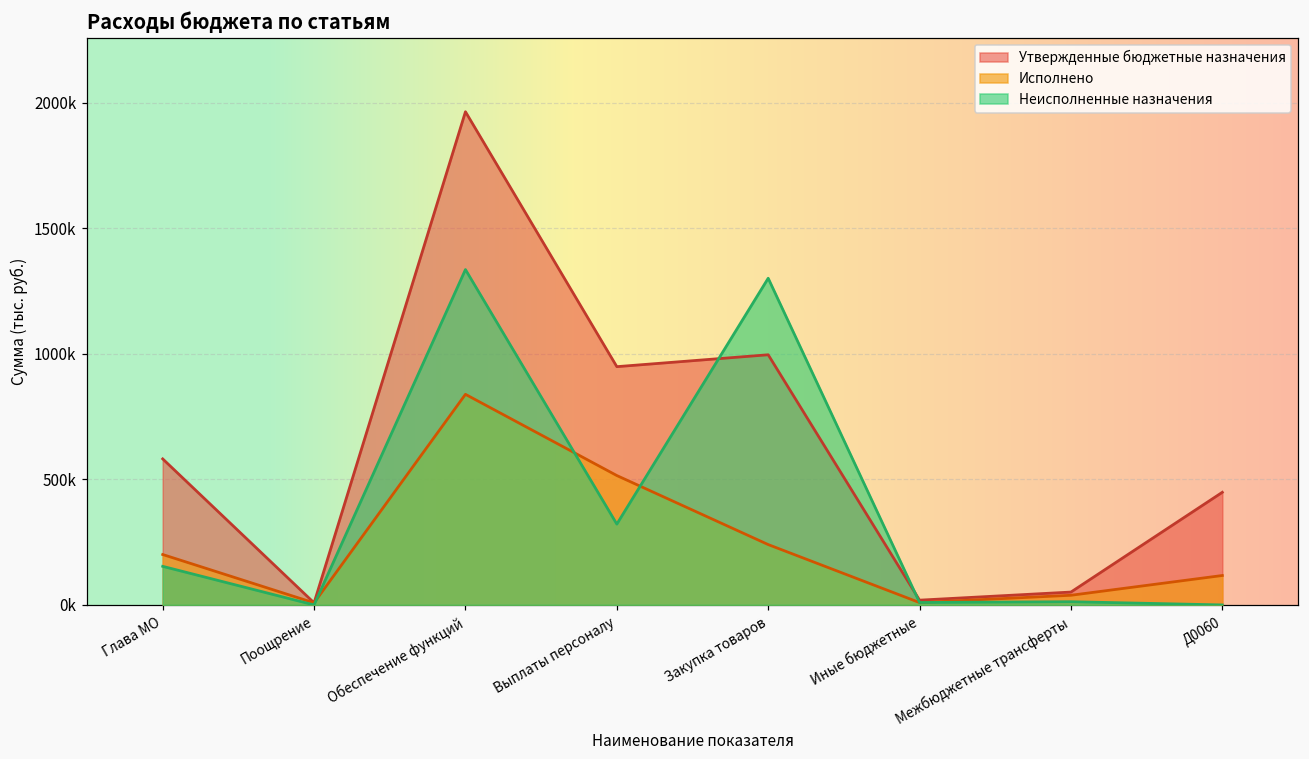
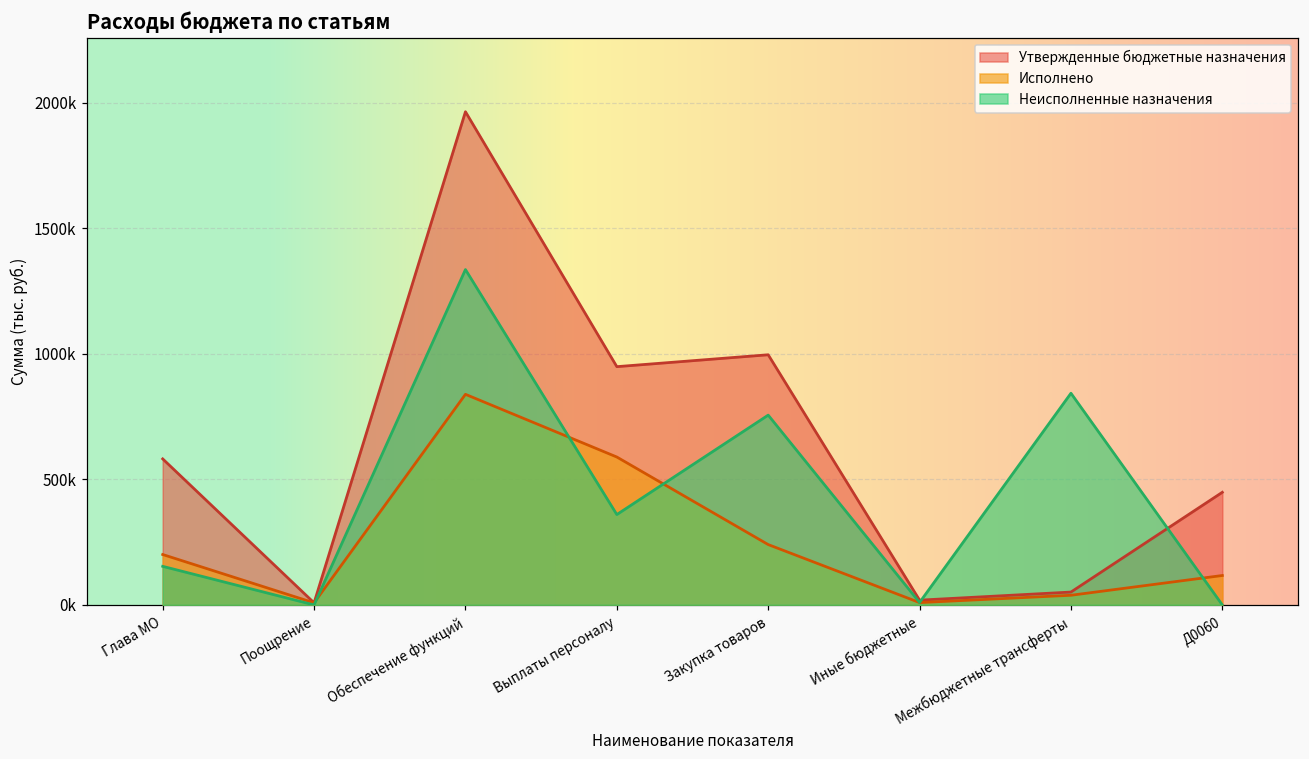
Исполнено, Выплаты персоналу: 520000 -> 590000
Неисполненные назначения, Выплаты персоналу: 320000 -> 360000
Неисполненные назначения, Закупка товаров: 1300000 -> 760000
Неисполненные назначения, Межбюджетные трансферты: 10000 -> 840000
